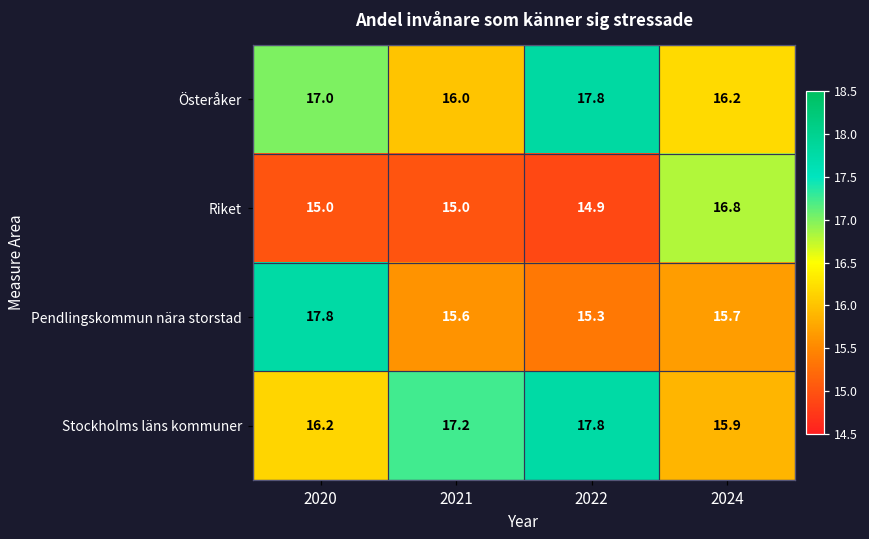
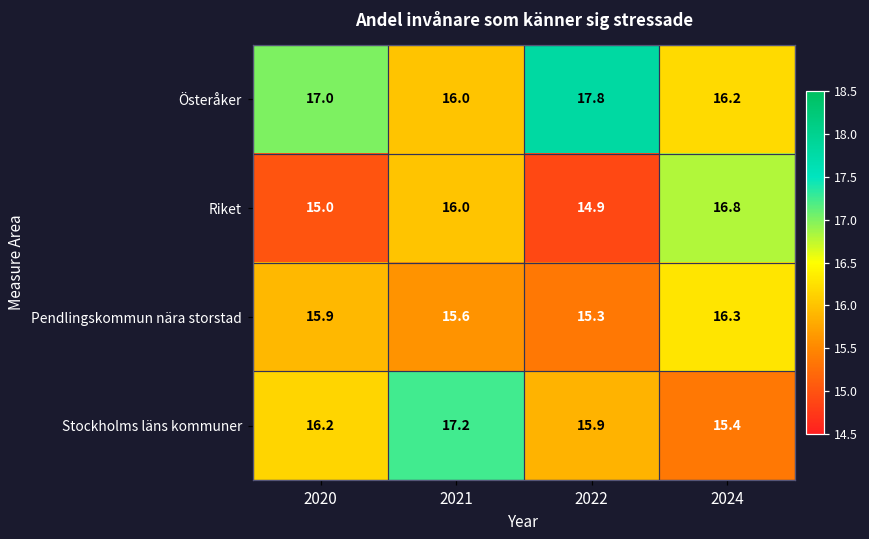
Riket, 2021: 15.0 -> 16.0
Pendlingskommun nära storstad, 2020: 17.8 -> 15.9
Pendlingskommun nära storstad, 2024: 15.7 -> 16.3
Stockholms läns kommuner, 2022: 17.8 -> 15.9
Stockholms läns kommuner, 2024: 15.9 -> 15.4
